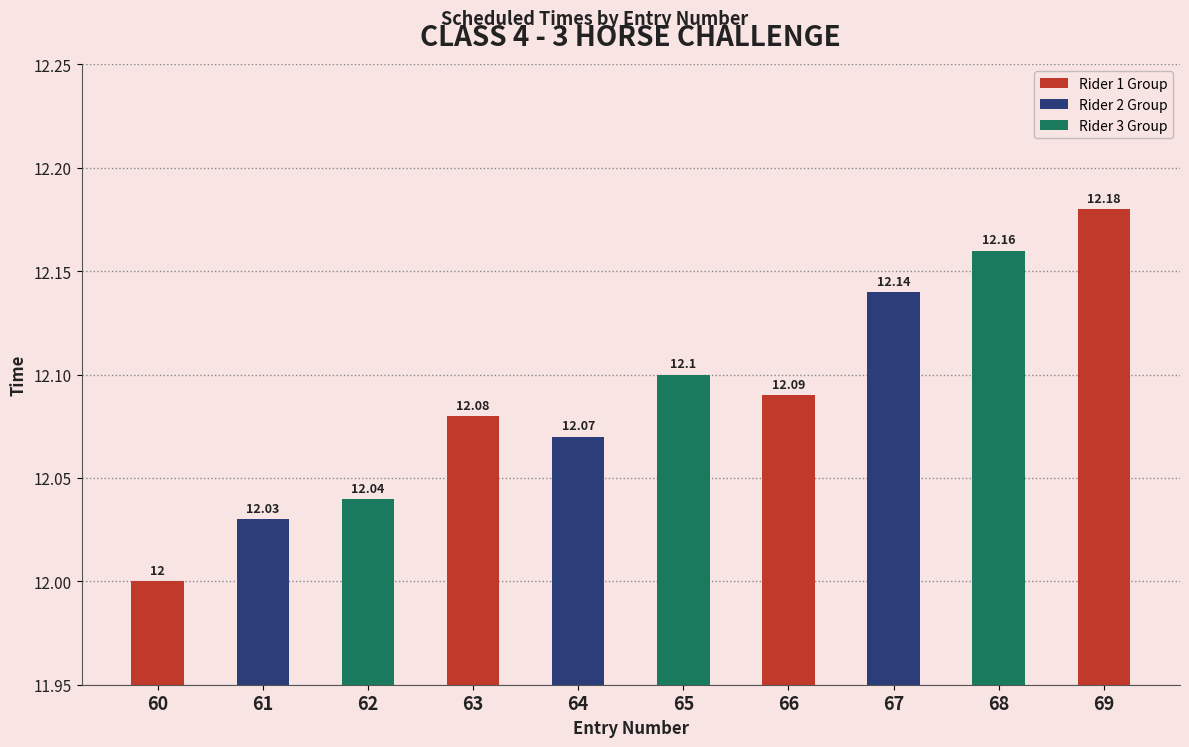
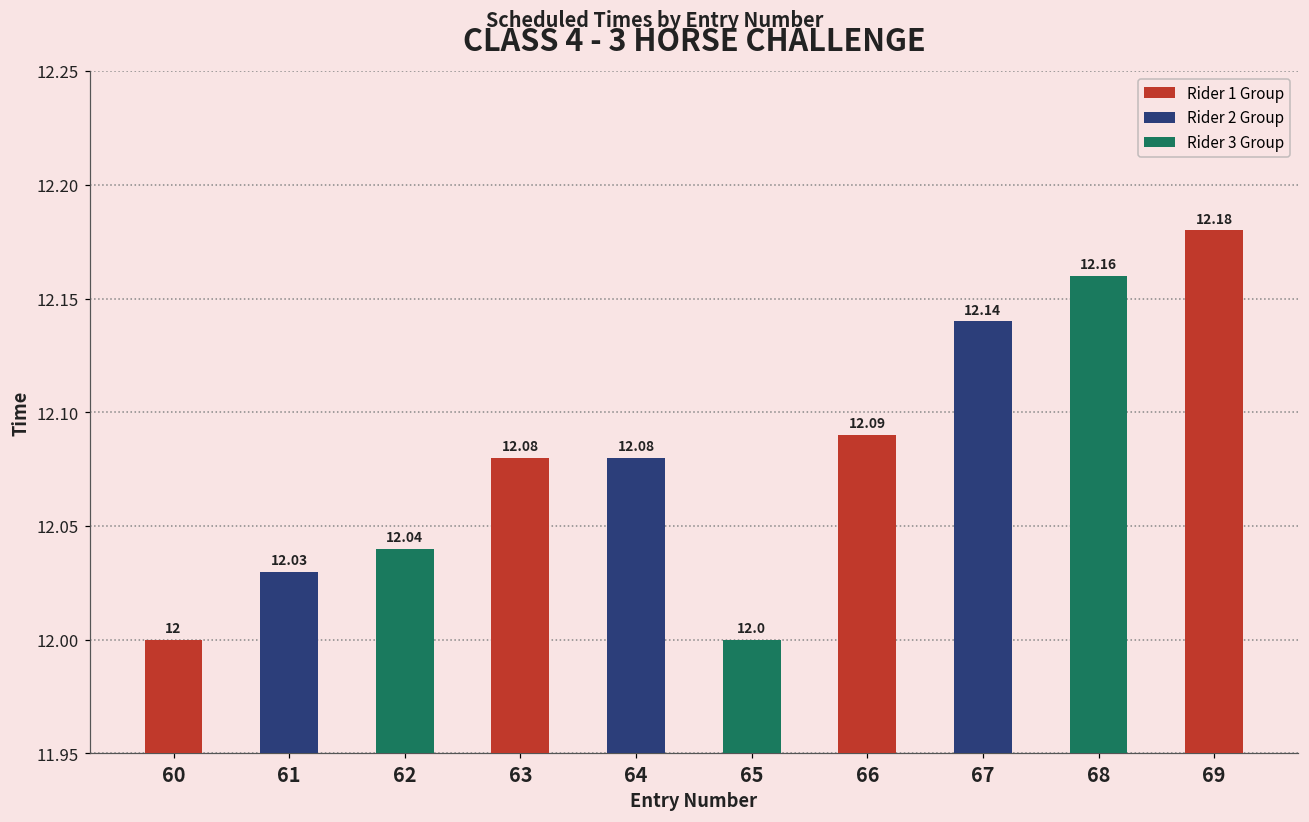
64: 12.07 -> 12.08
65: 12.1 -> 12.0
